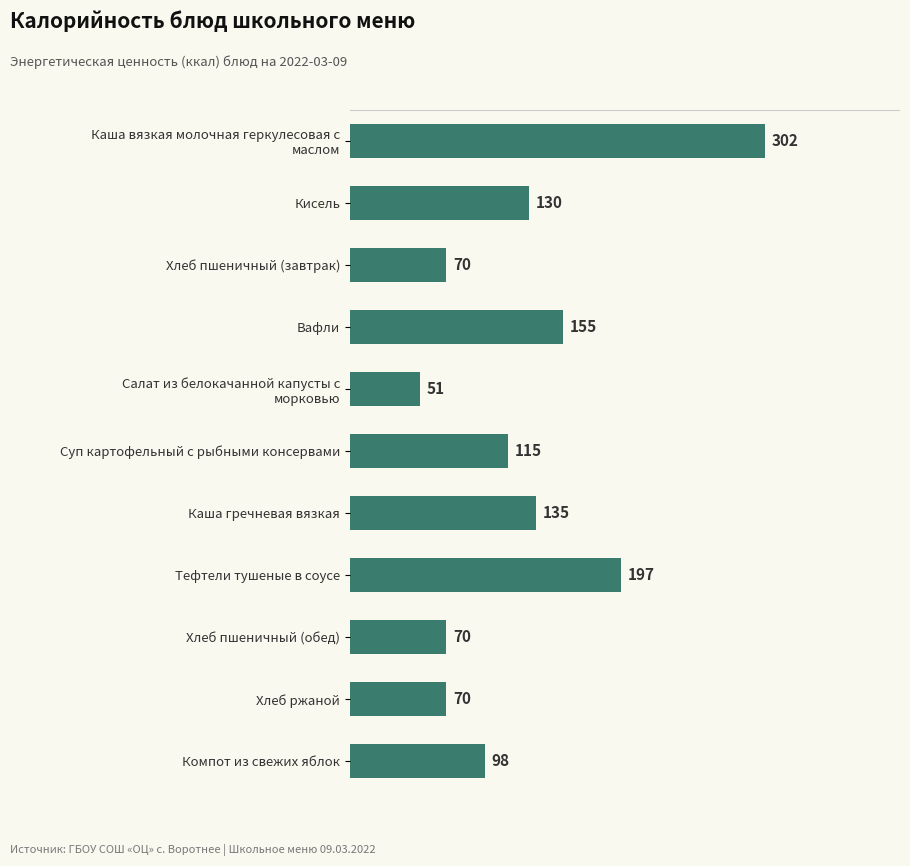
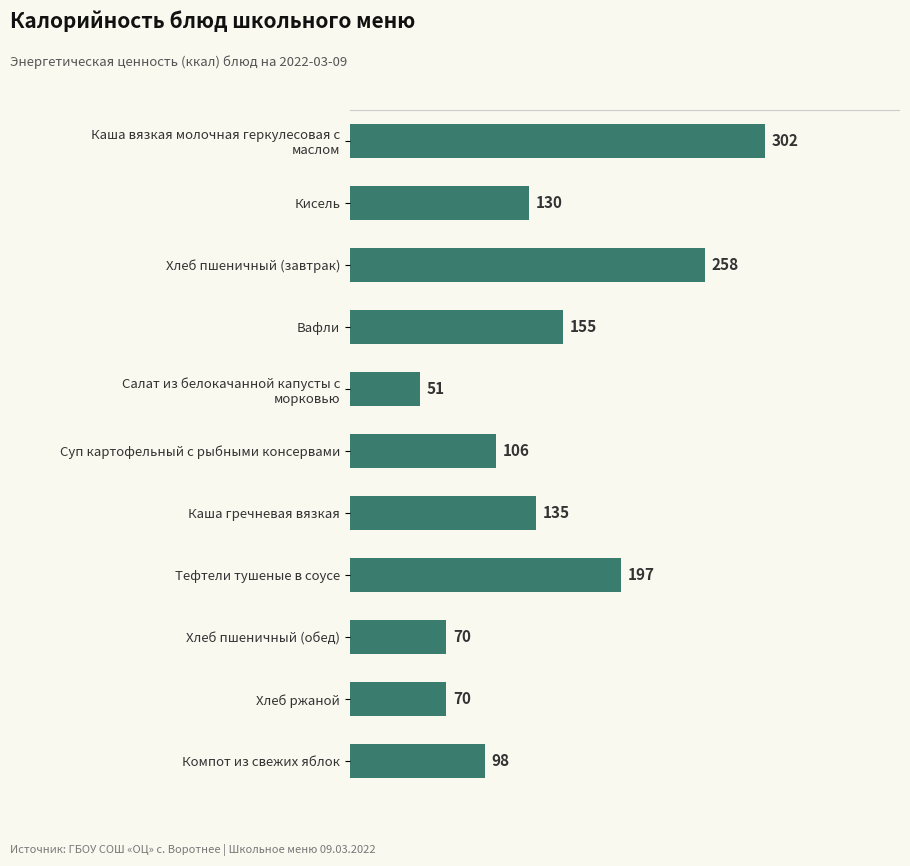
Хлеб пшеничный (завтрак): 70 -> 258
Суп картофельный с рыбными консервами: 115 -> 106
